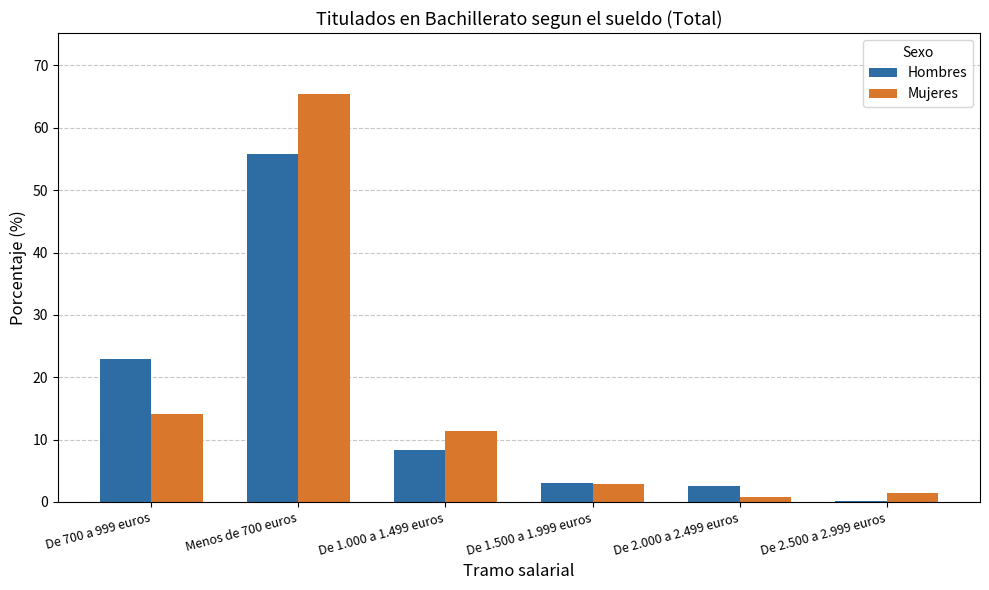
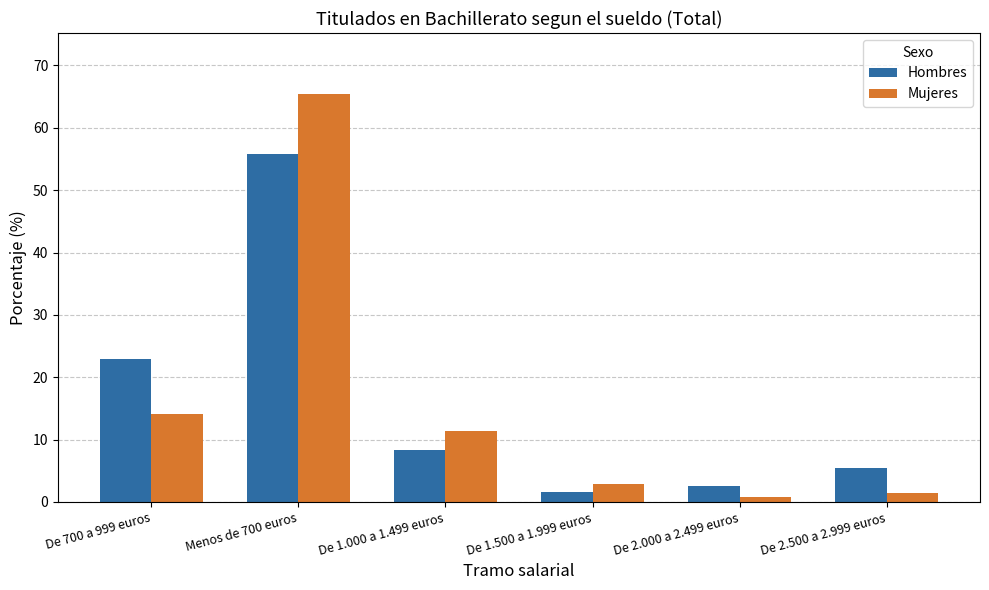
Hombres, De 1.500 a 1.999 euros: 3 -> 2
Hombres, De 2.500 a 2.999 euros: 0 -> 5
